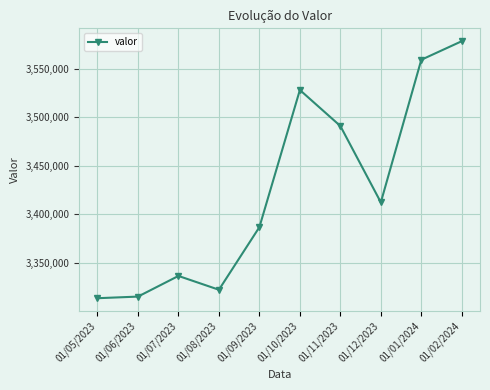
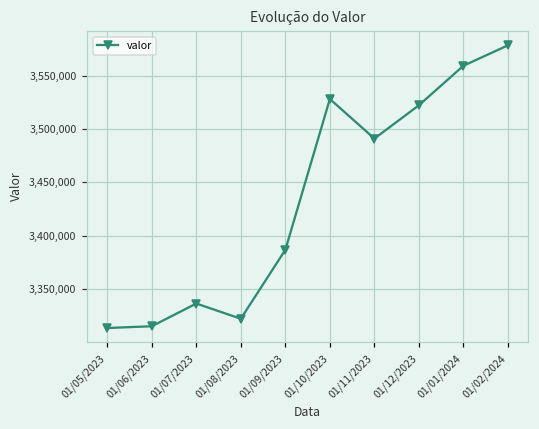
01/12/2023: 3,410,000 -> 3,520,000
